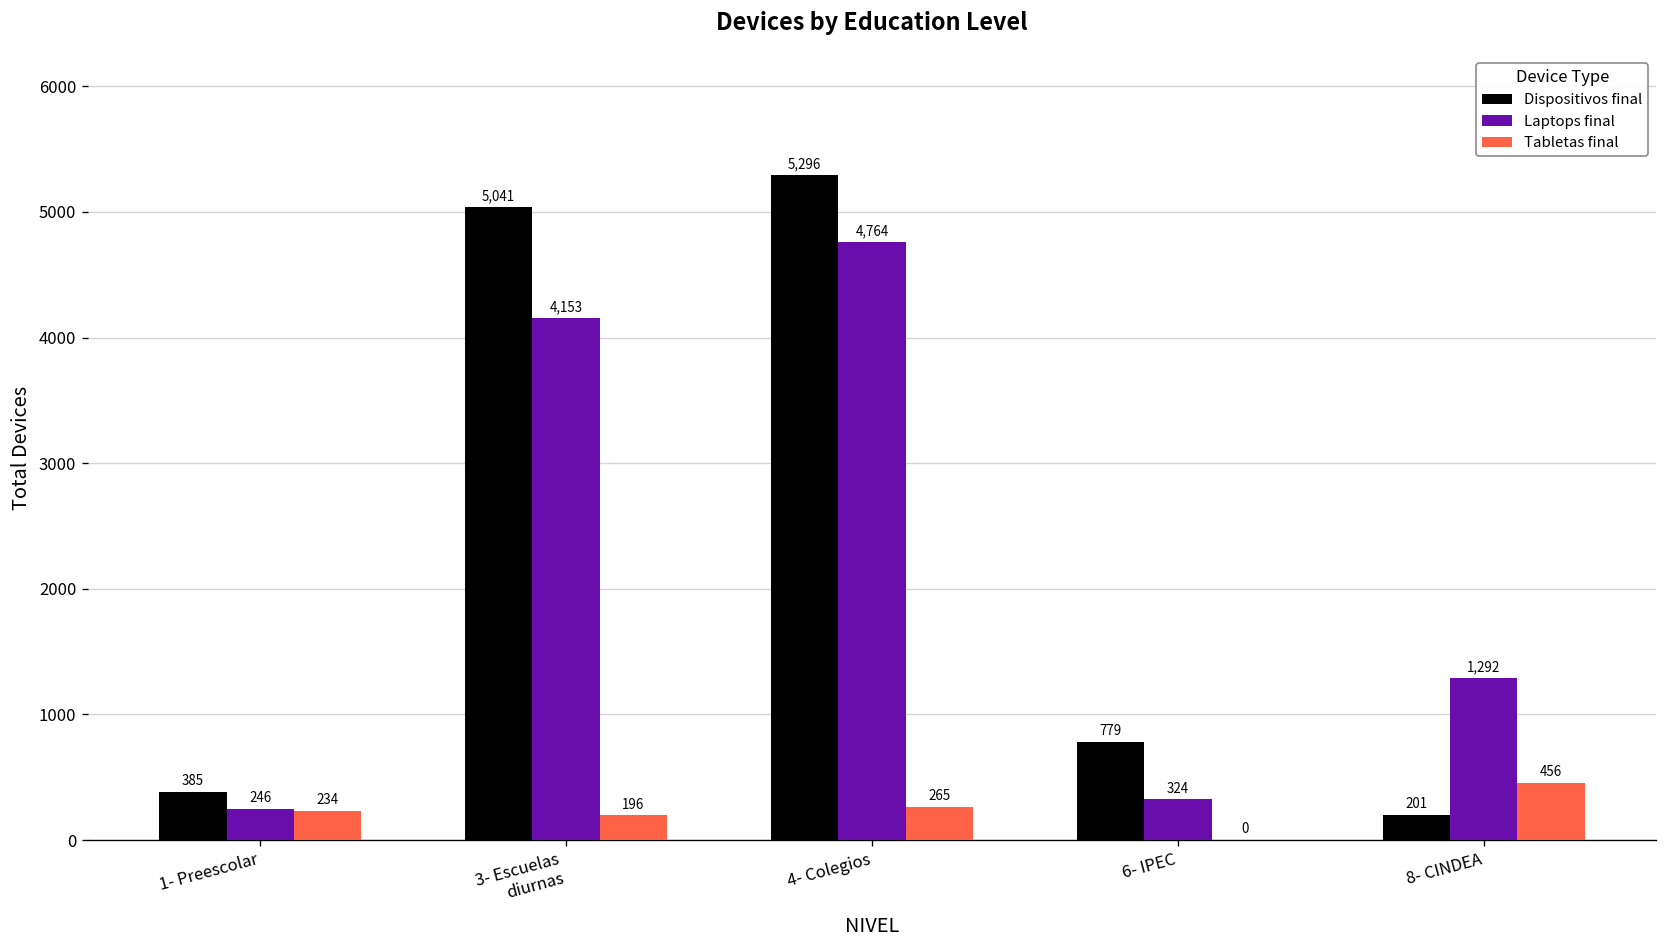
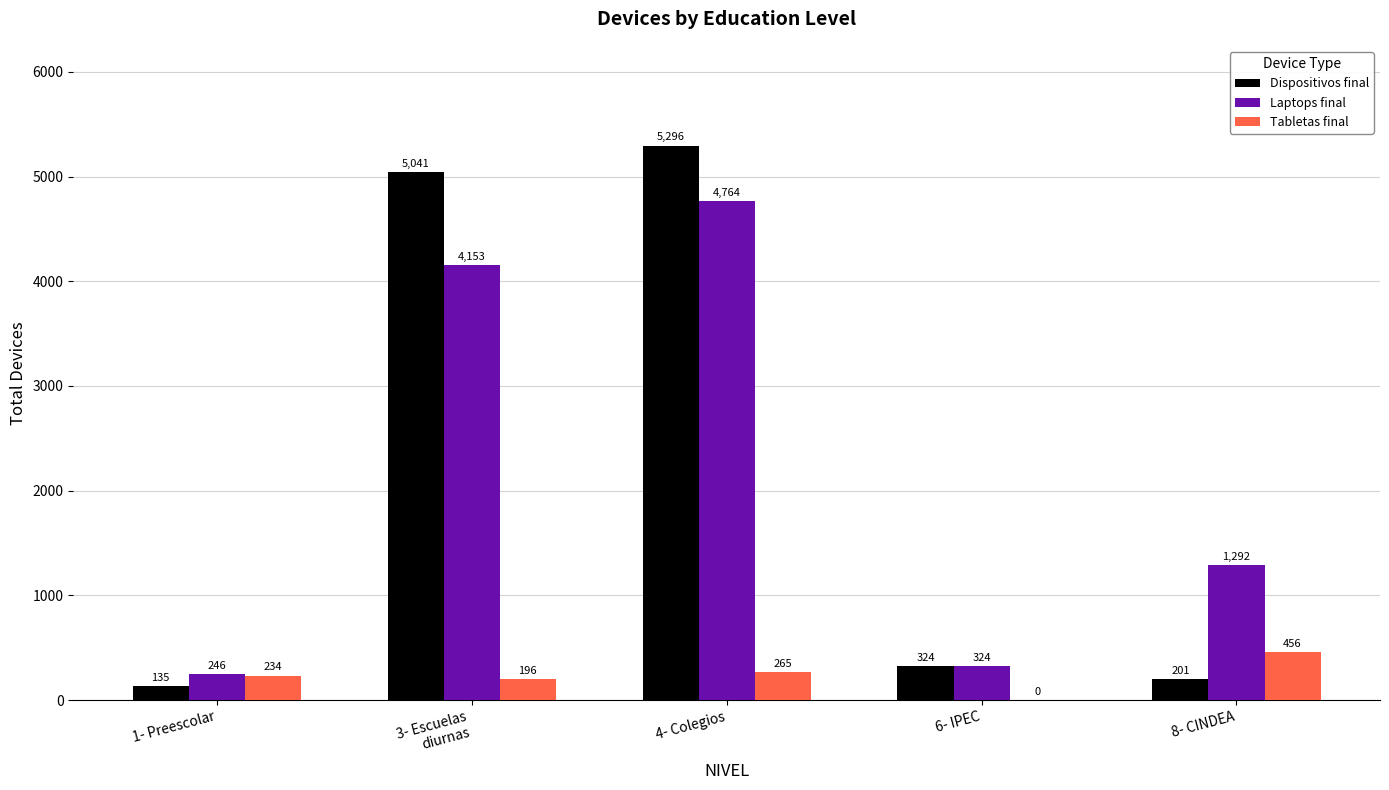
Dispositivos final, 1- Preescolar: 385 -> 135
Dispositivos final, 6- IPEC: 779 -> 324
